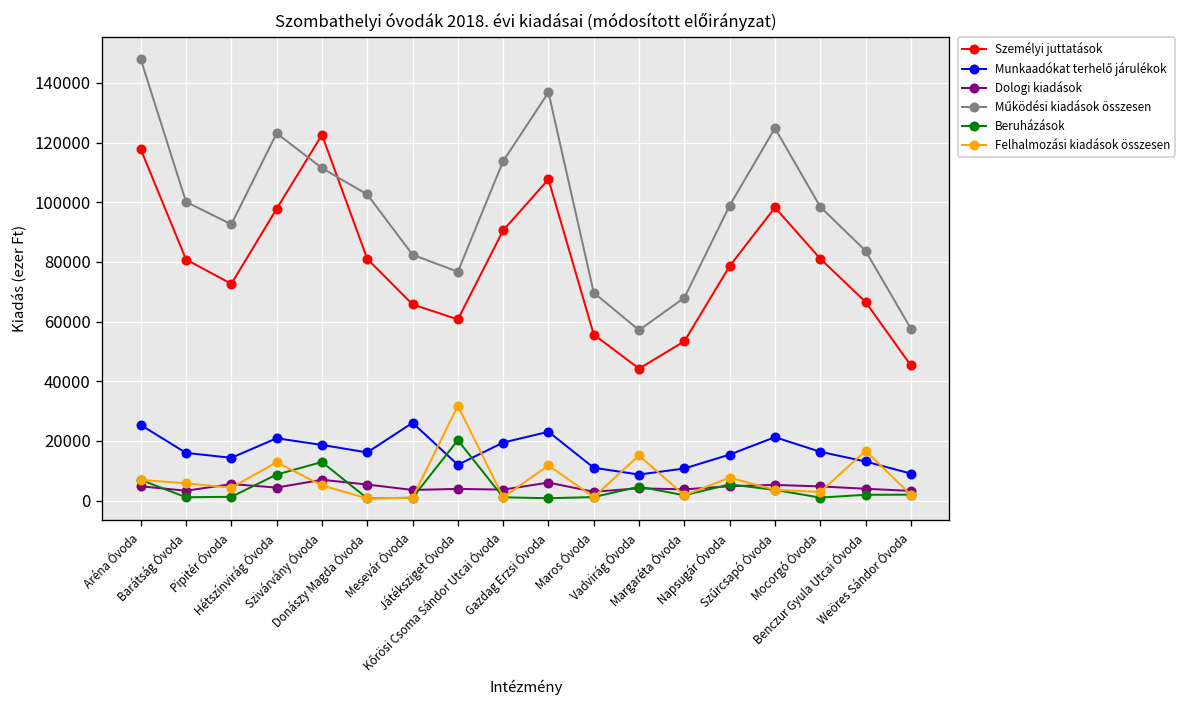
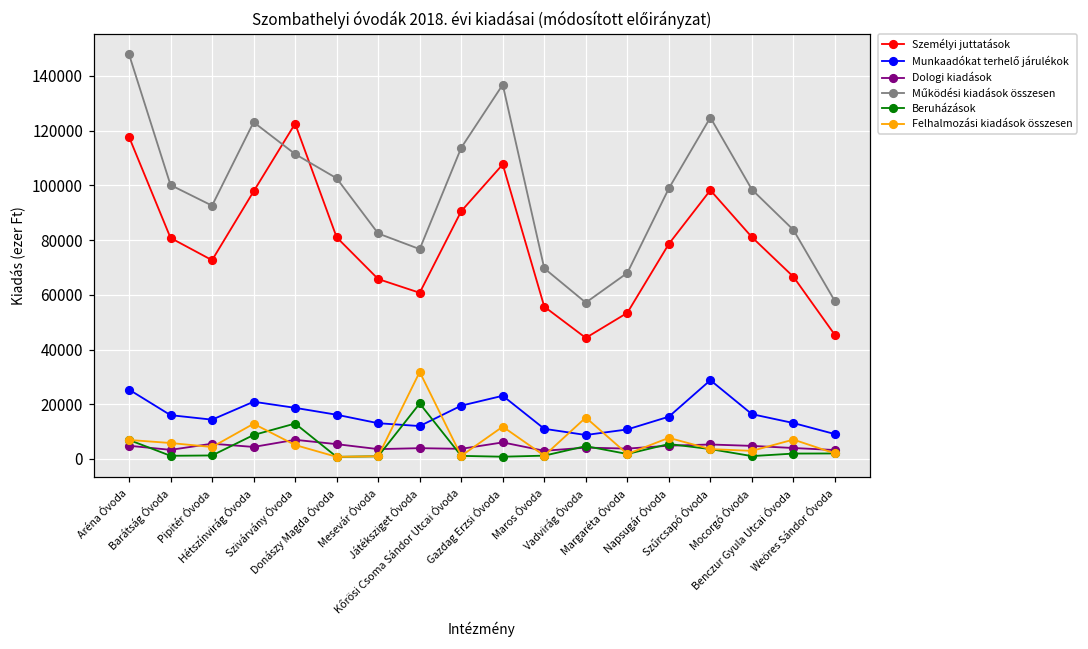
Munkaadókat terhelő járulékok, Mesevár Óvoda: 26000 -> 13000
Munkaadókat terhelő járulékok, Szűrcsapó Óvoda: 21000 -> 29000
Felhalmozási kiadások összesen, Benczur Gyula Utcai Óvoda: 17000 -> 7000
